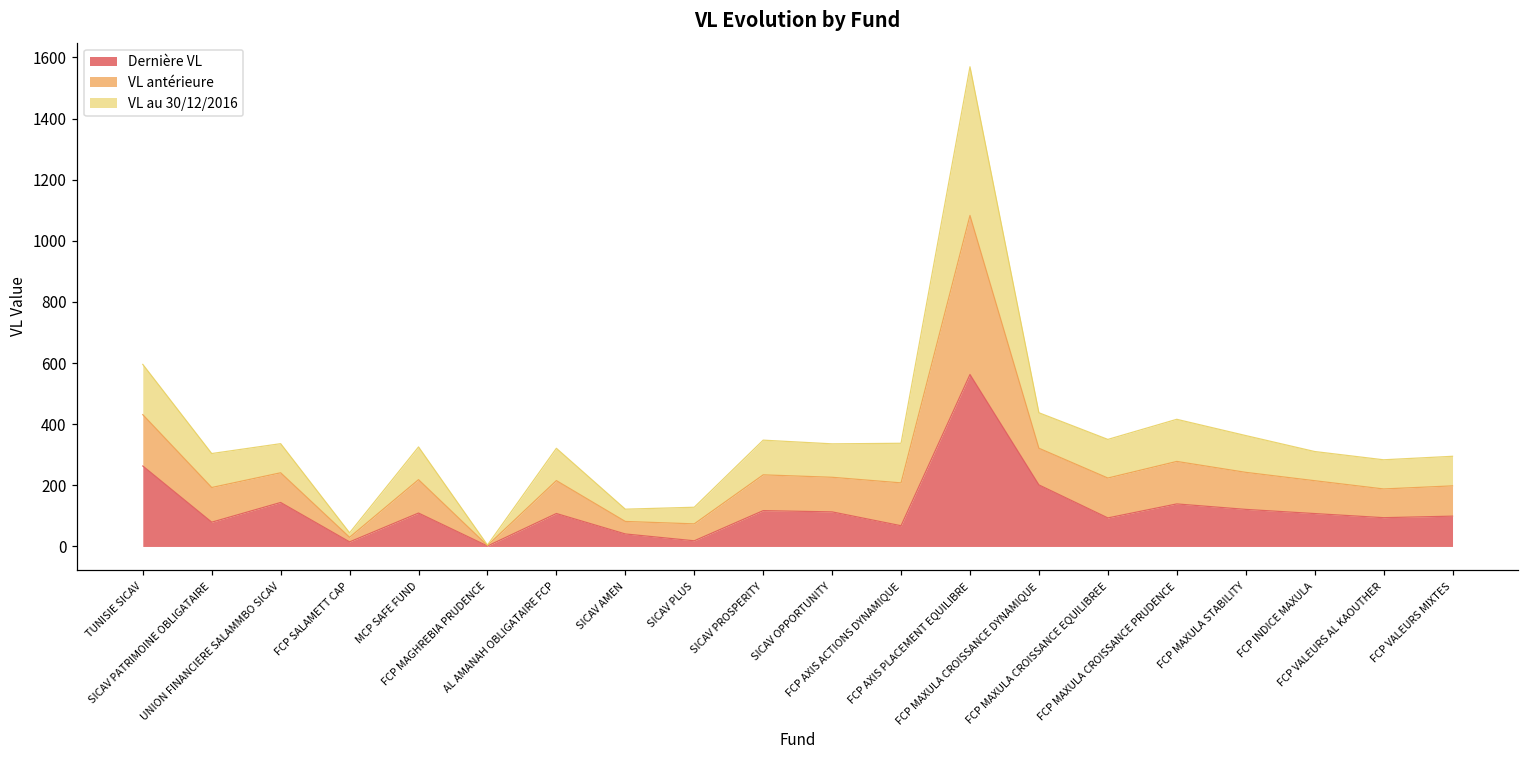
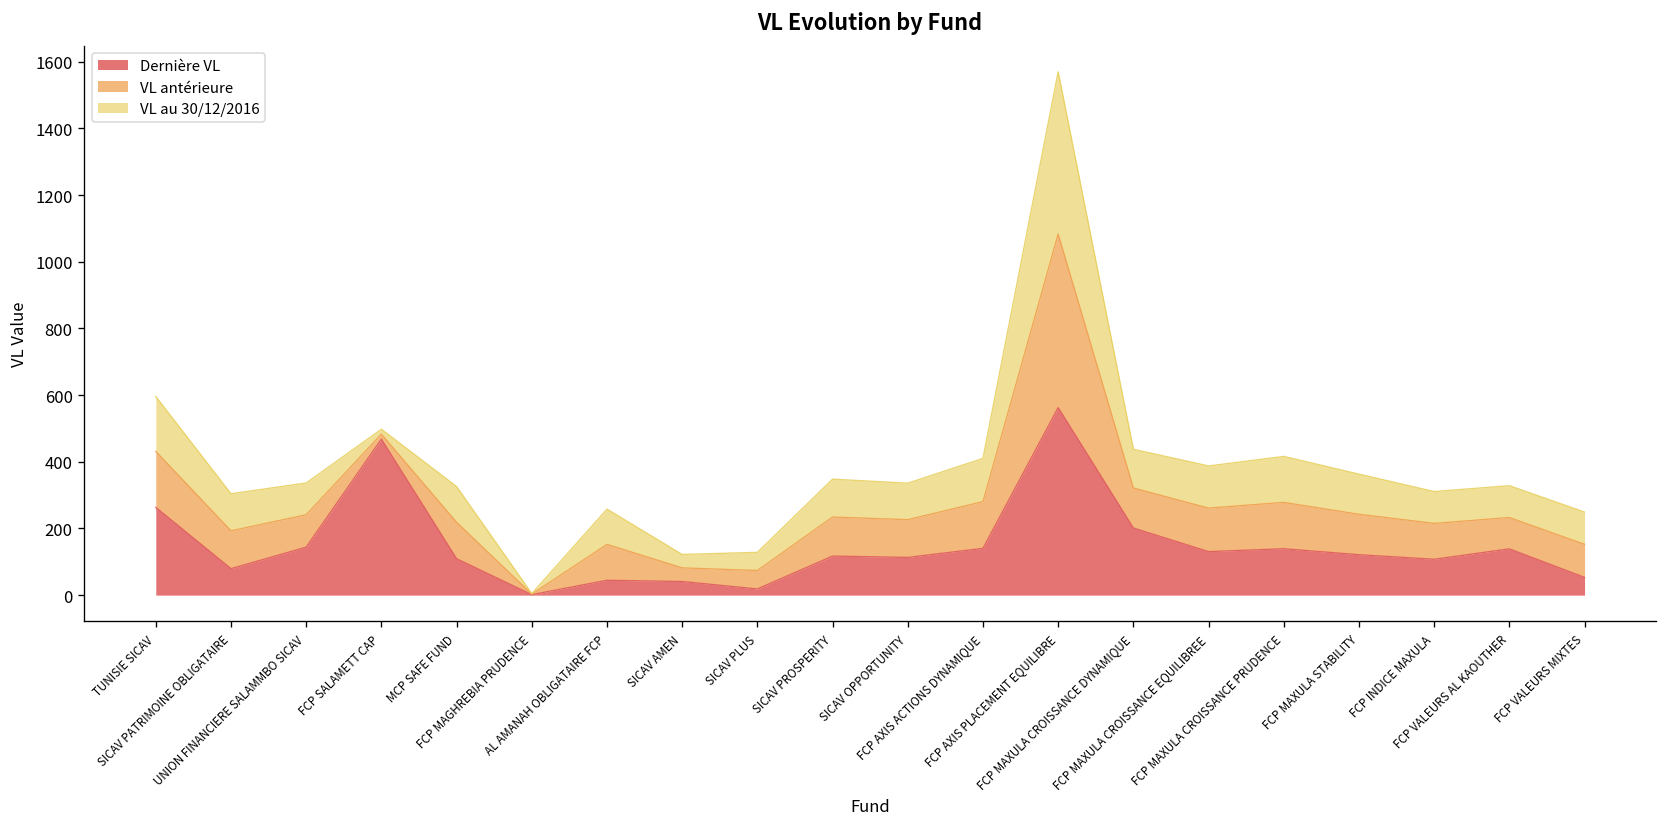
Dernière VL, FCP SALAMETT CAP: 10 -> 470
Dernière VL, AL AMANAH OBLIGATAIRE FCP: 110 -> 40
Dernière VL, FCP AXIS ACTIONS DYNAMIQUE: 70 -> 140
Dernière VL, FCP MAXULA CROISSANCE EQUILIBREE: 90 -> 130
Dernière VL, FCP VALEURS AL KAOUTHER: 90 -> 140
Dernière VL, FCP VALEURS MIXTES: 100 -> 50
